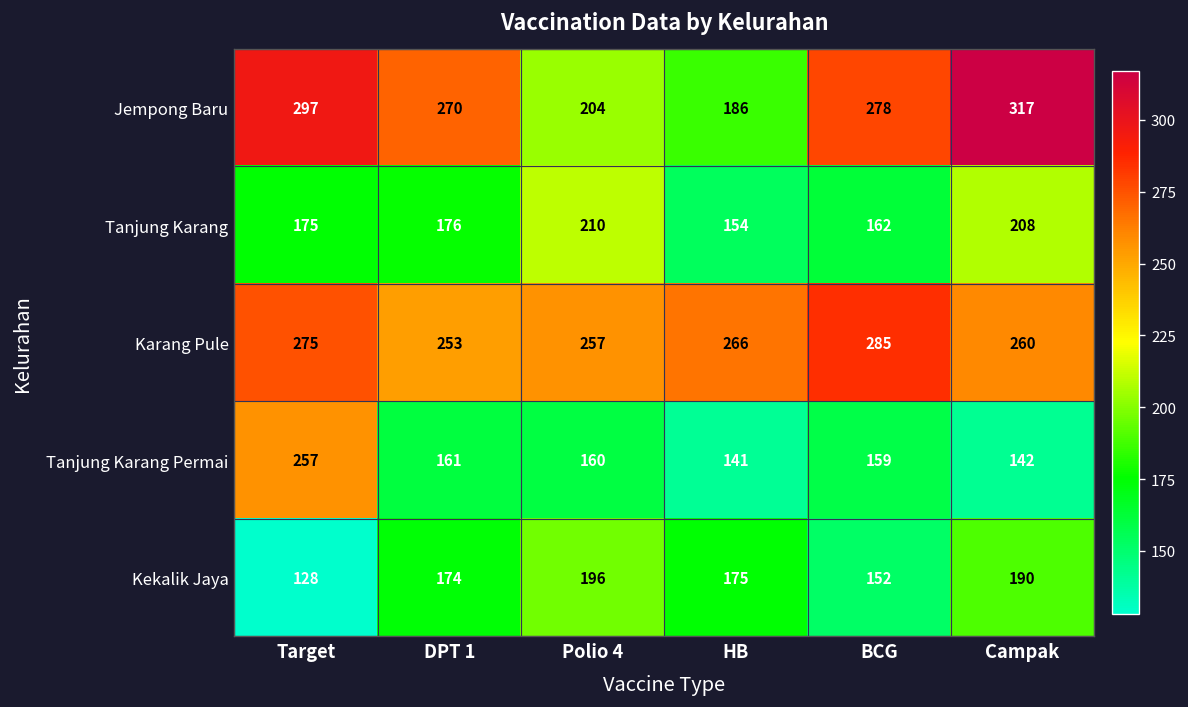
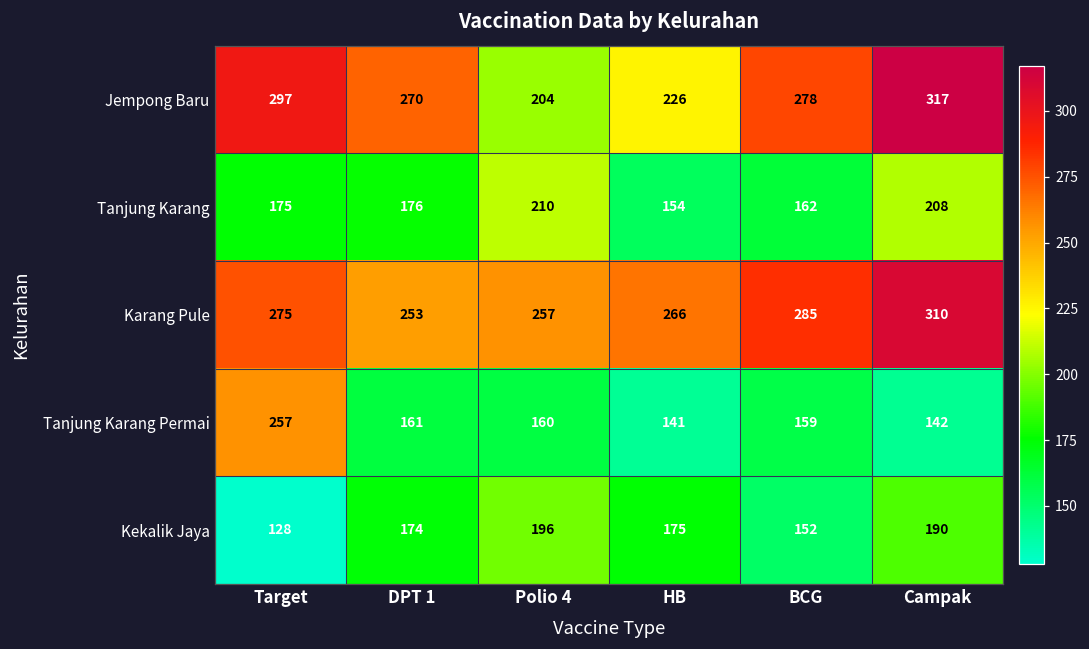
Jempong Baru, HB: 186 -> 226
Karang Pule, Campak: 260 -> 310
